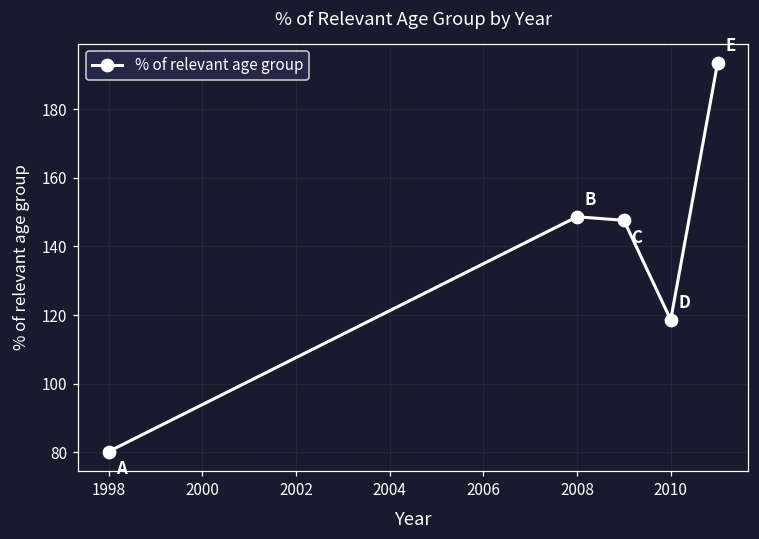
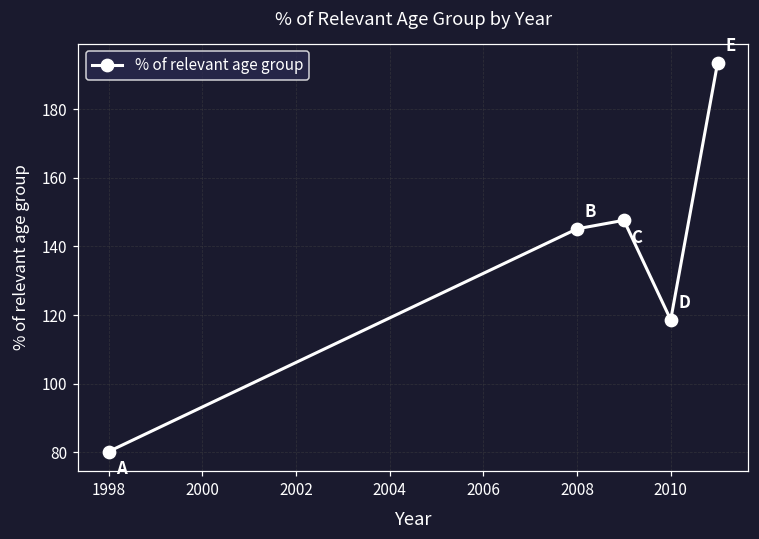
2008: 149 -> 145
